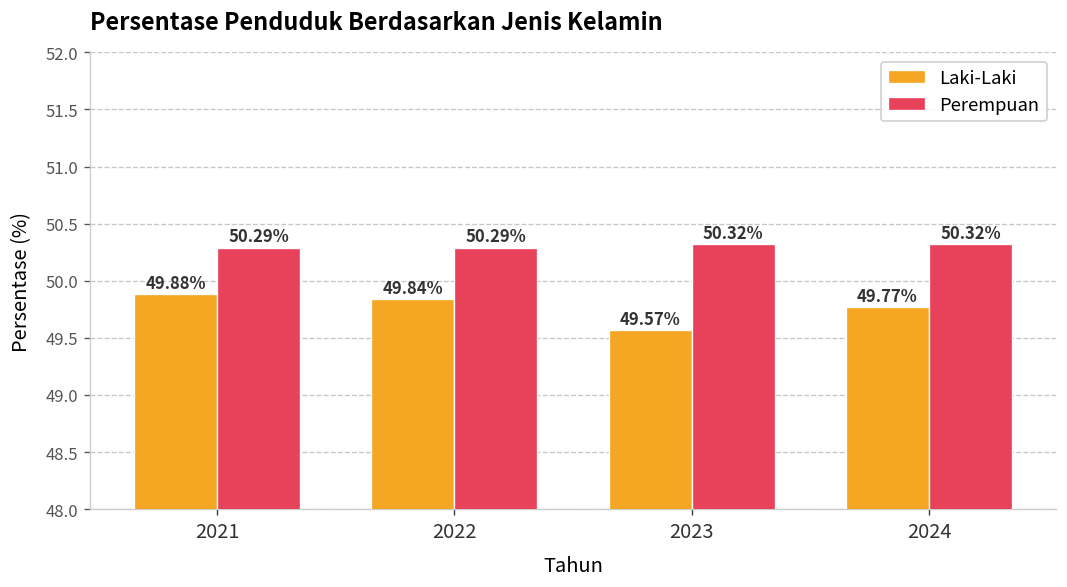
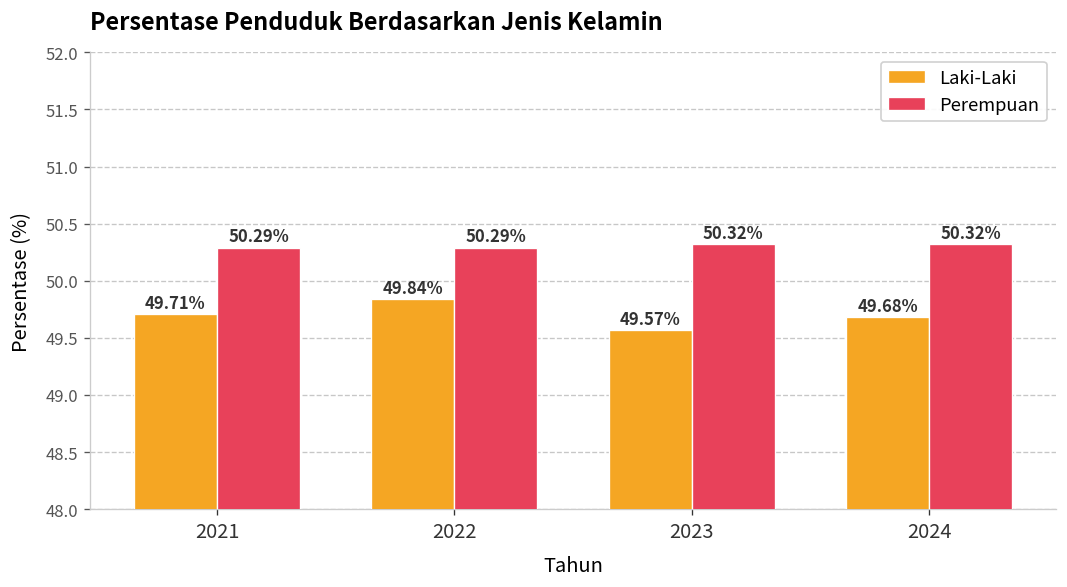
Laki-Laki, 2021: 49.88% -> 49.71%
Laki-Laki, 2024: 49.77% -> 49.68%
